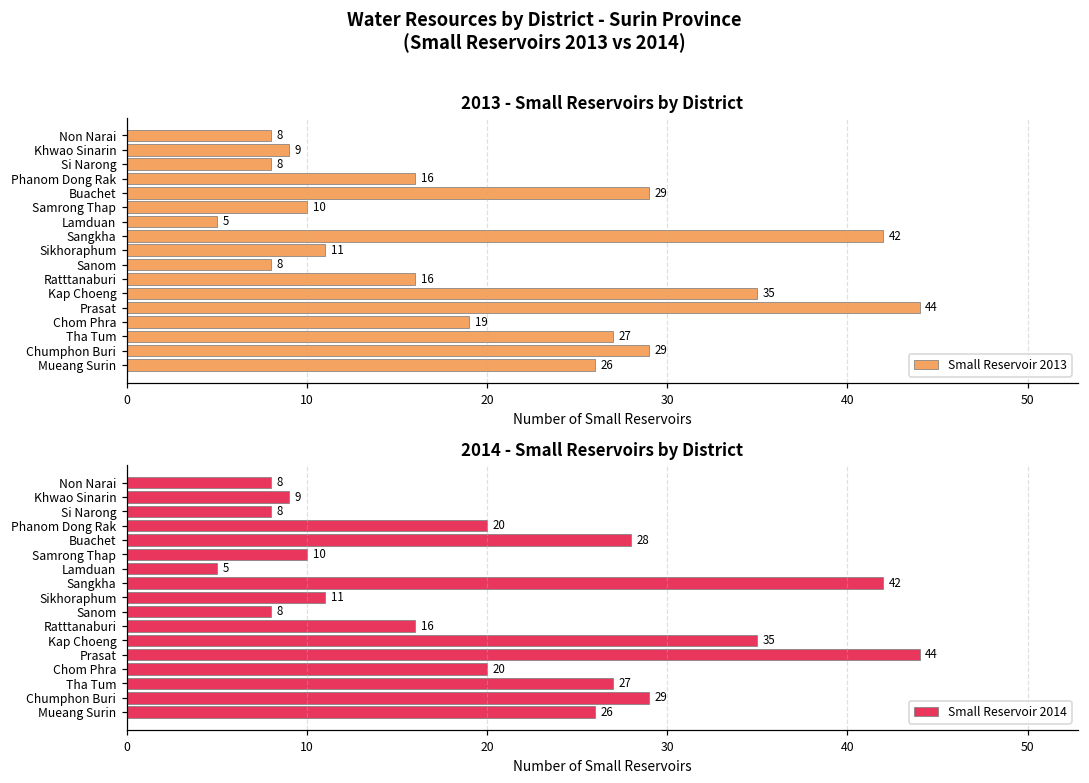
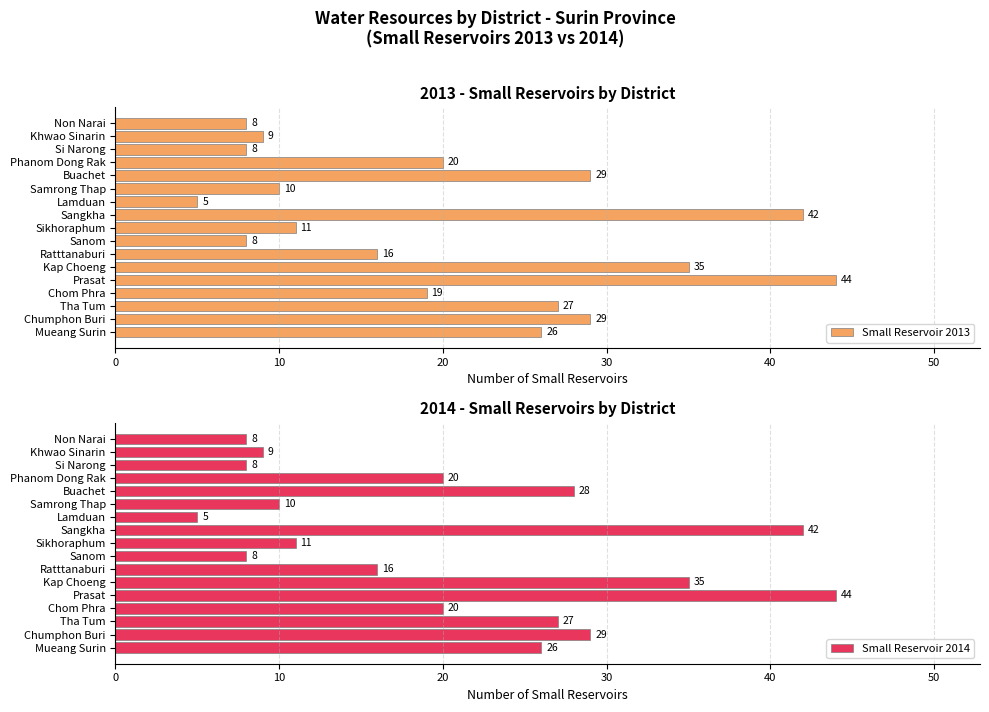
2013 - Small Reservoirs by District, Phanom Dong Rak: 16 -> 20
